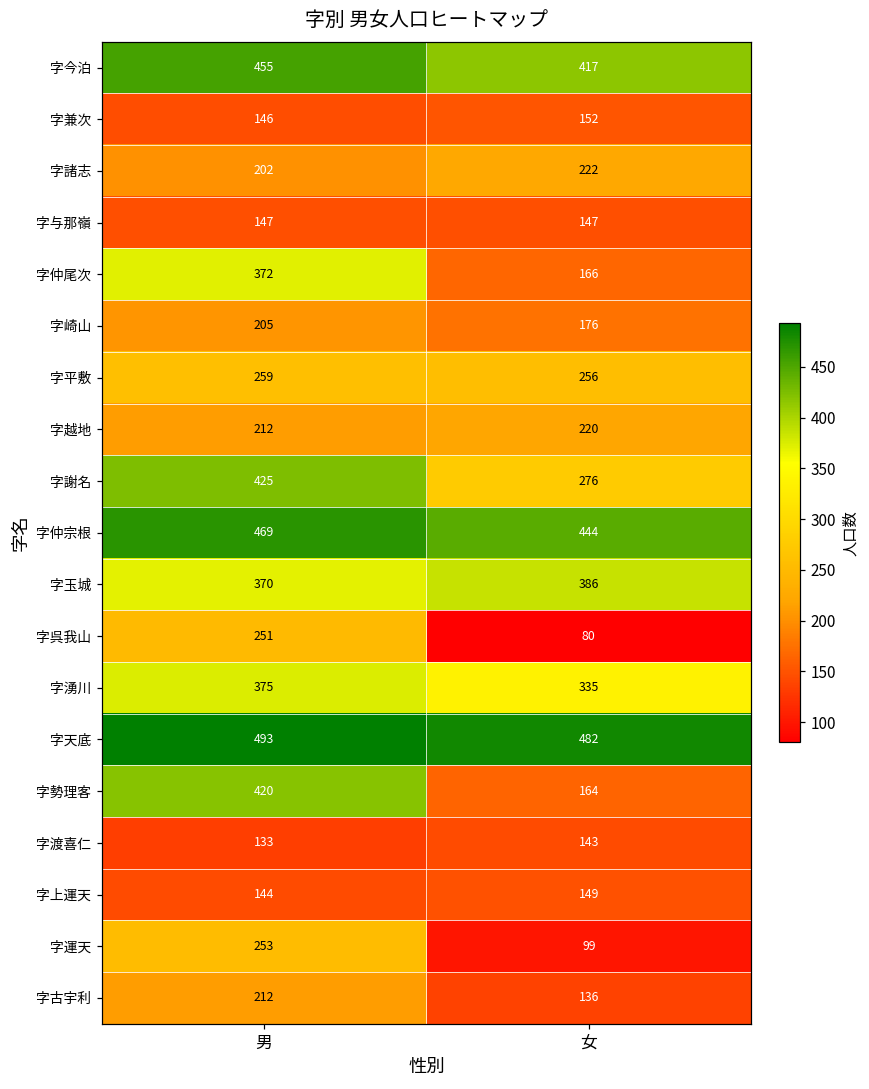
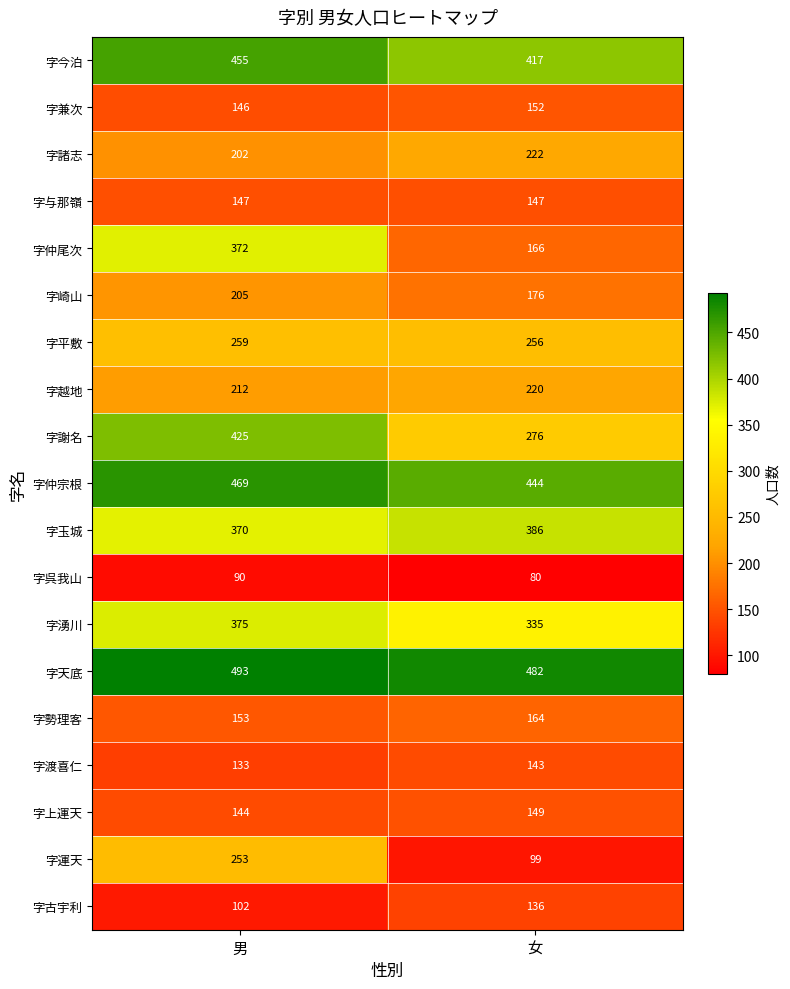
字呉我山, 男: 251 -> 90
字勢理客, 男: 420 -> 153
字古宇利, 男: 212 -> 102
